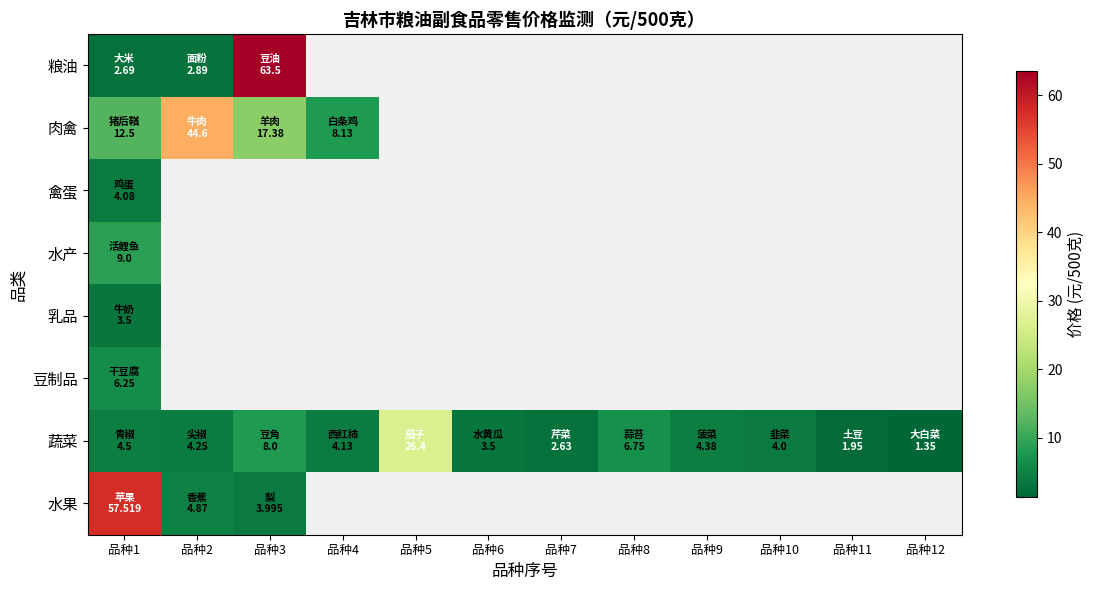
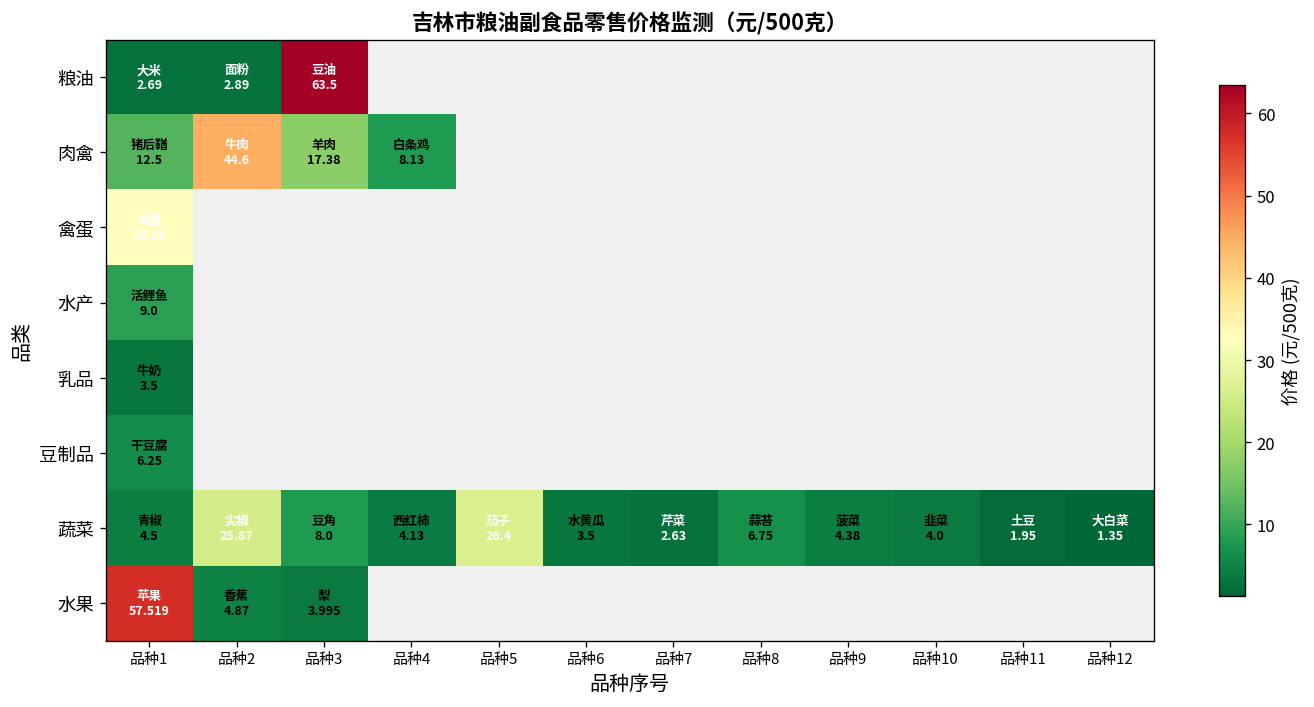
禽蛋, 品种1: 4.08 -> 32.28
蔬菜, 品种2: 4.25 -> 25.87
